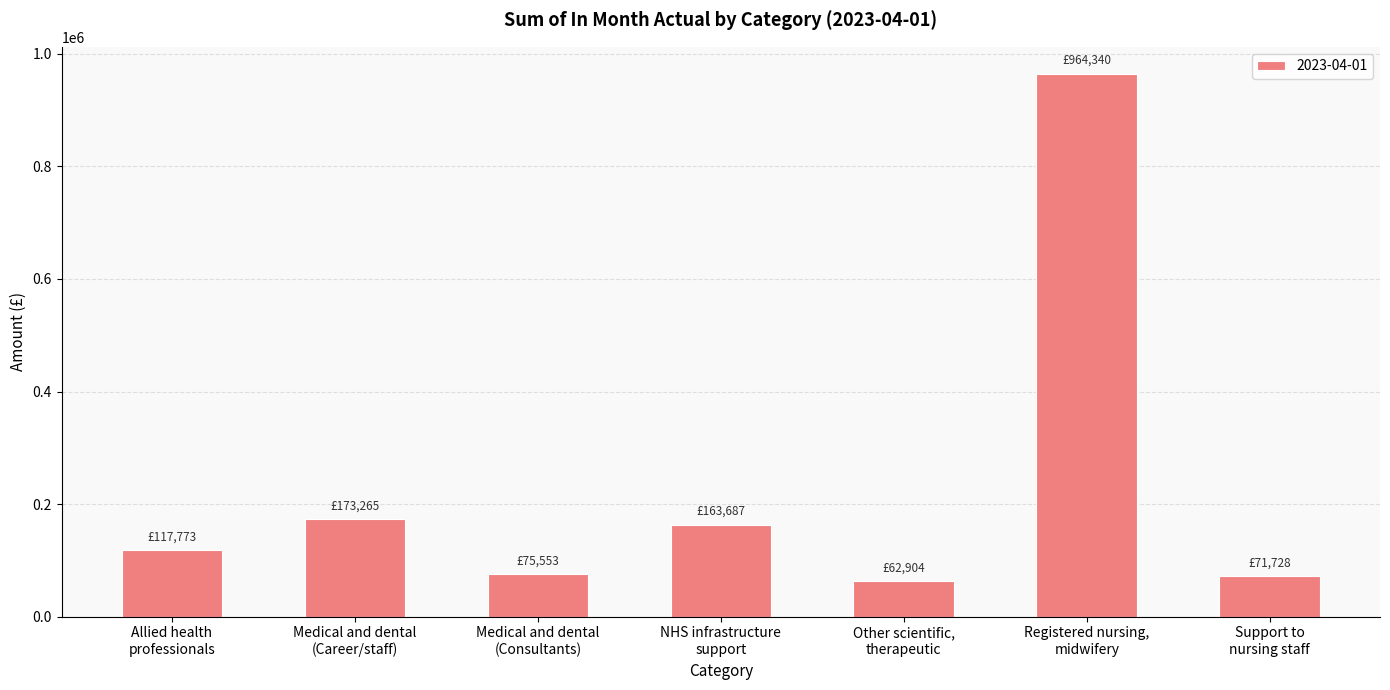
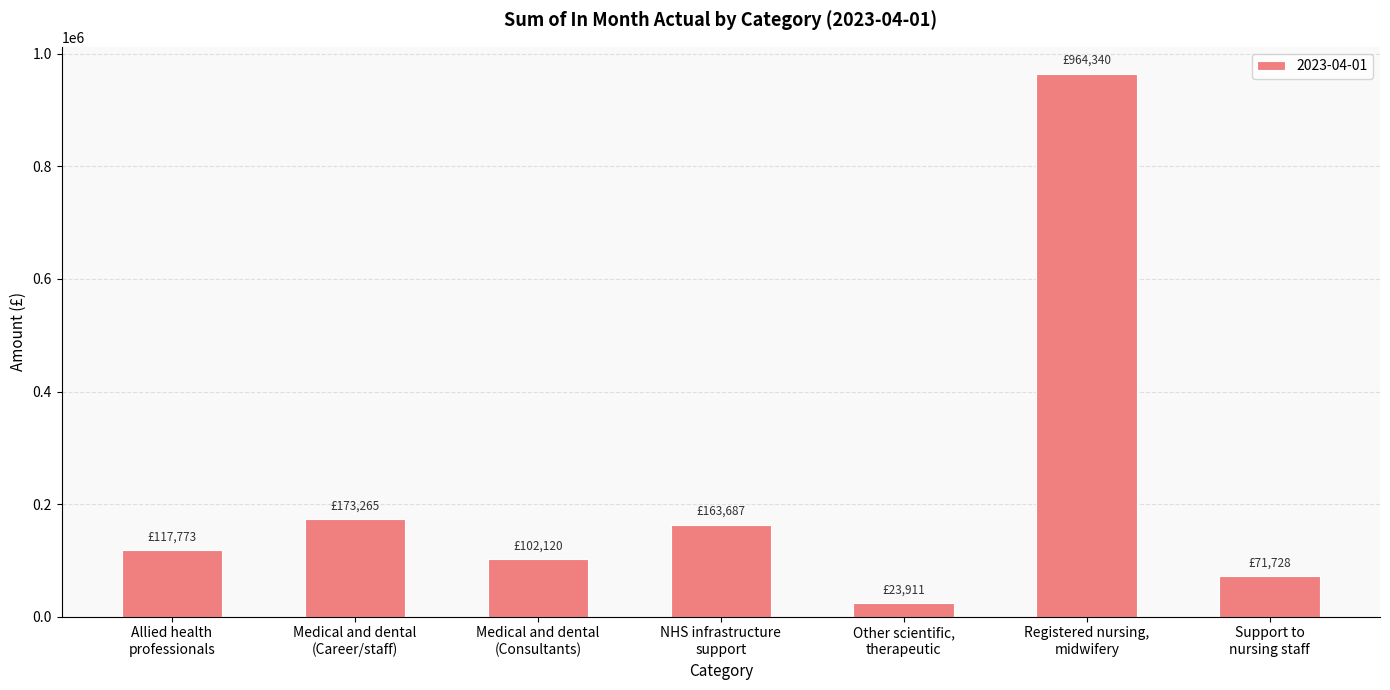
Medical and dental (Consultants): £75,553 -> £102,120
Other scientific, therapeutic: £62,904 -> £23,911
